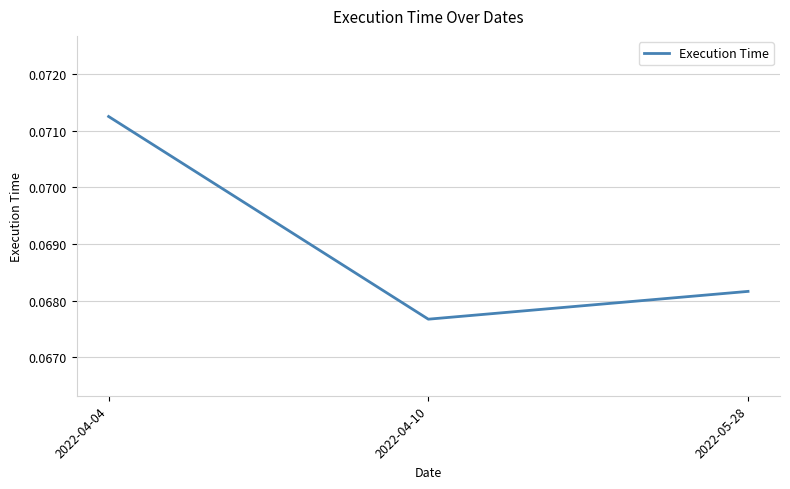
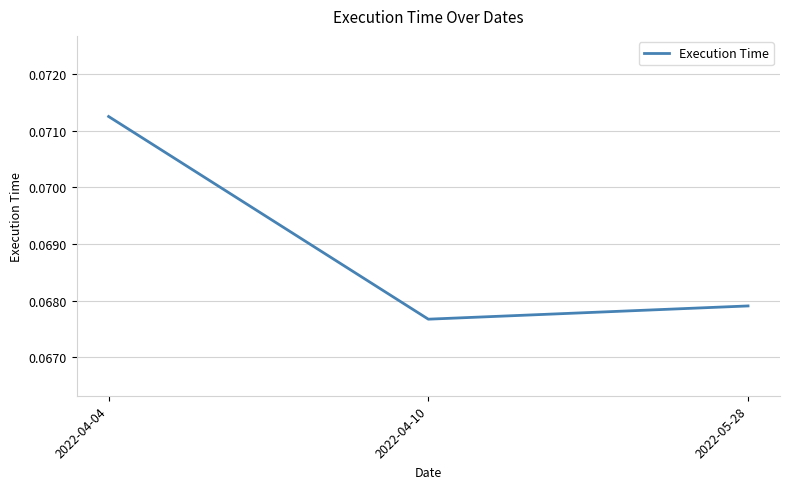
2022-05-28: 0.0682 -> 0.0679
